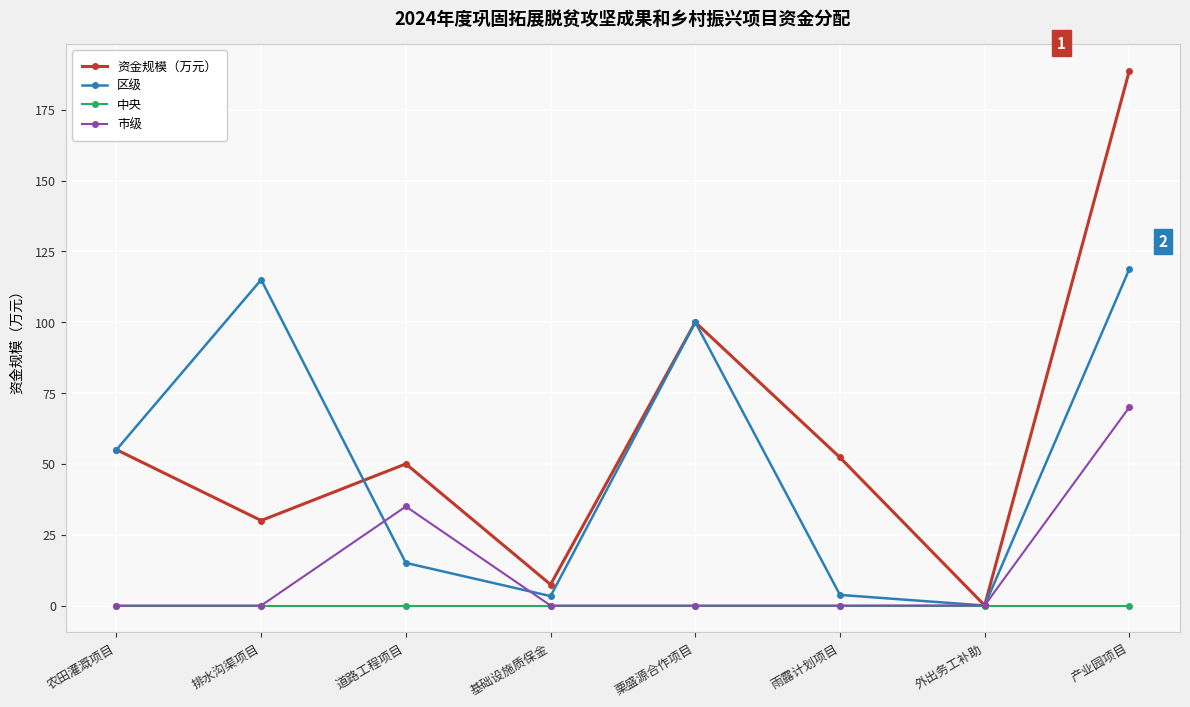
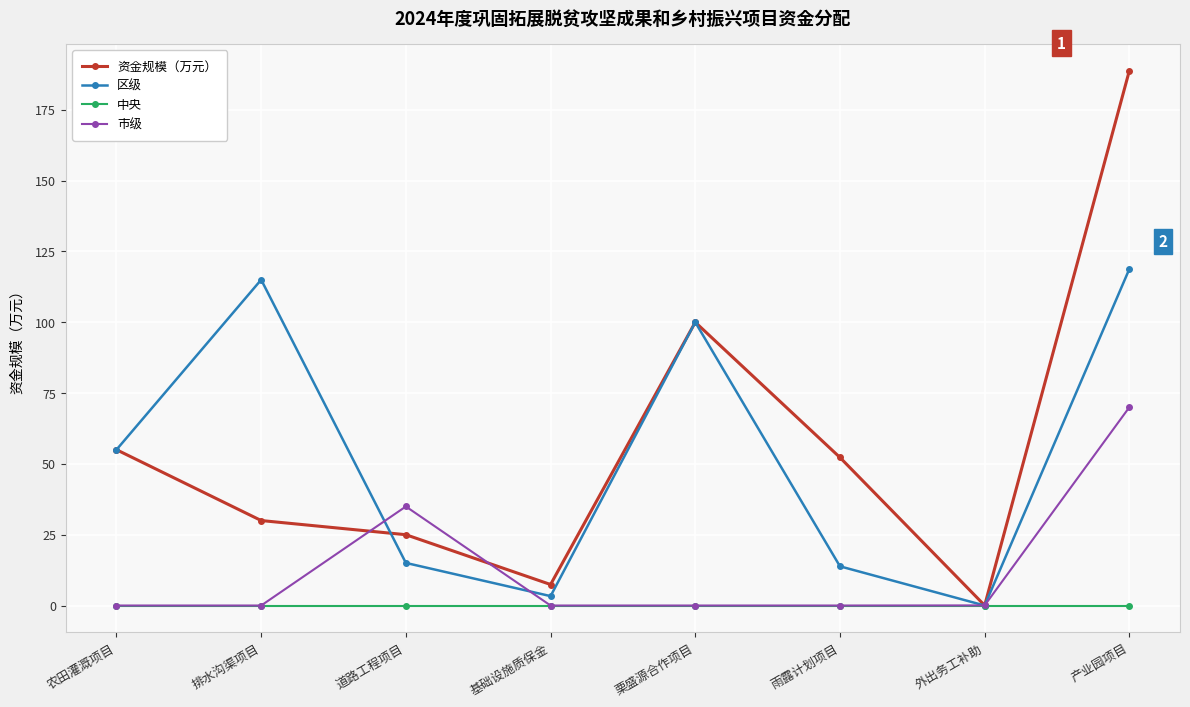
资金规模（万元）, 道路工程项目: 50 -> 25
区级, 雨露计划项目: 4 -> 14
